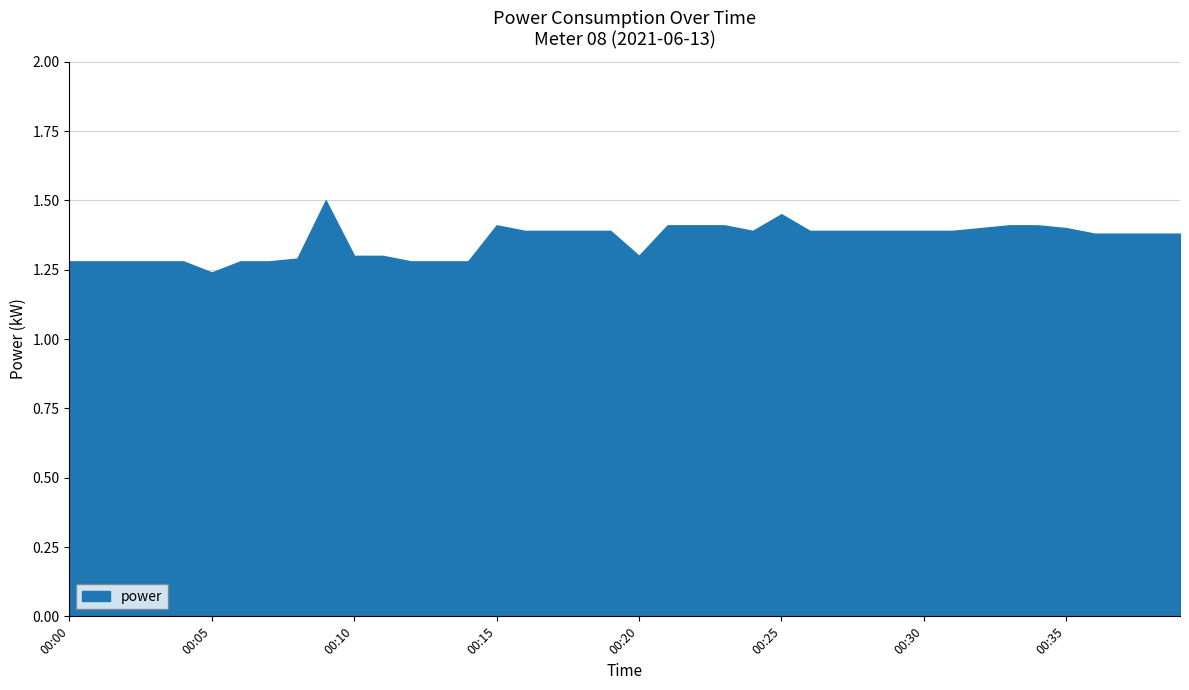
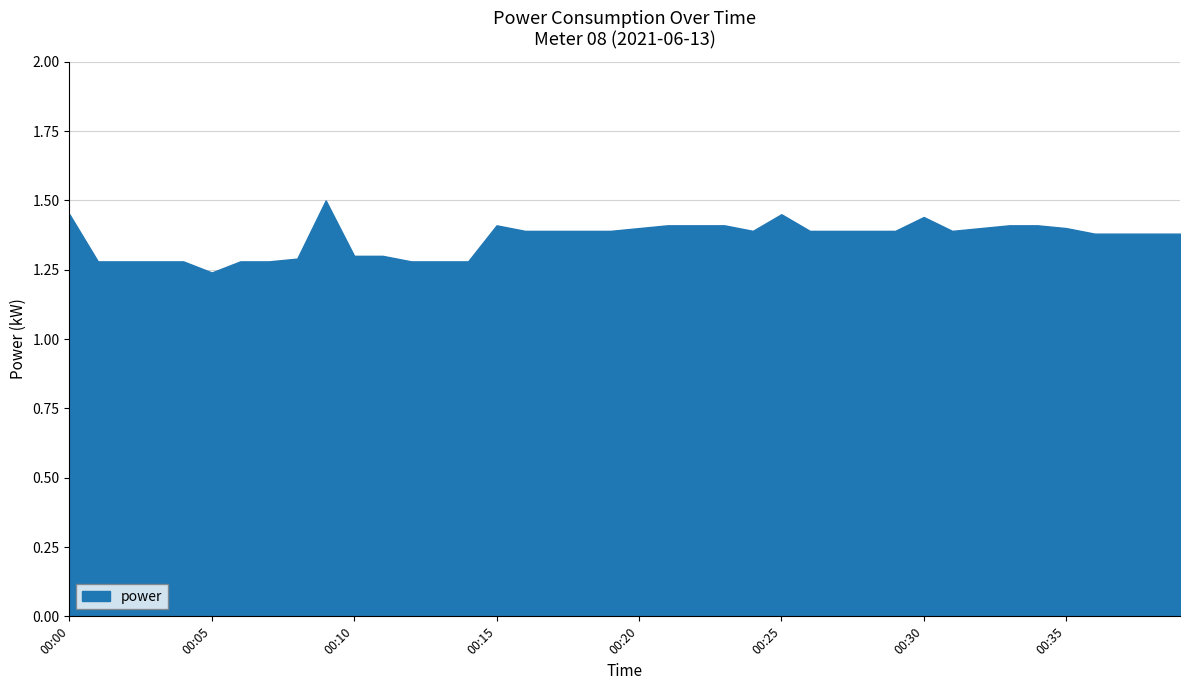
00:00: 1.28 -> 1.45
00:20: 1.3 -> 1.4
00:30: 1.39 -> 1.44
